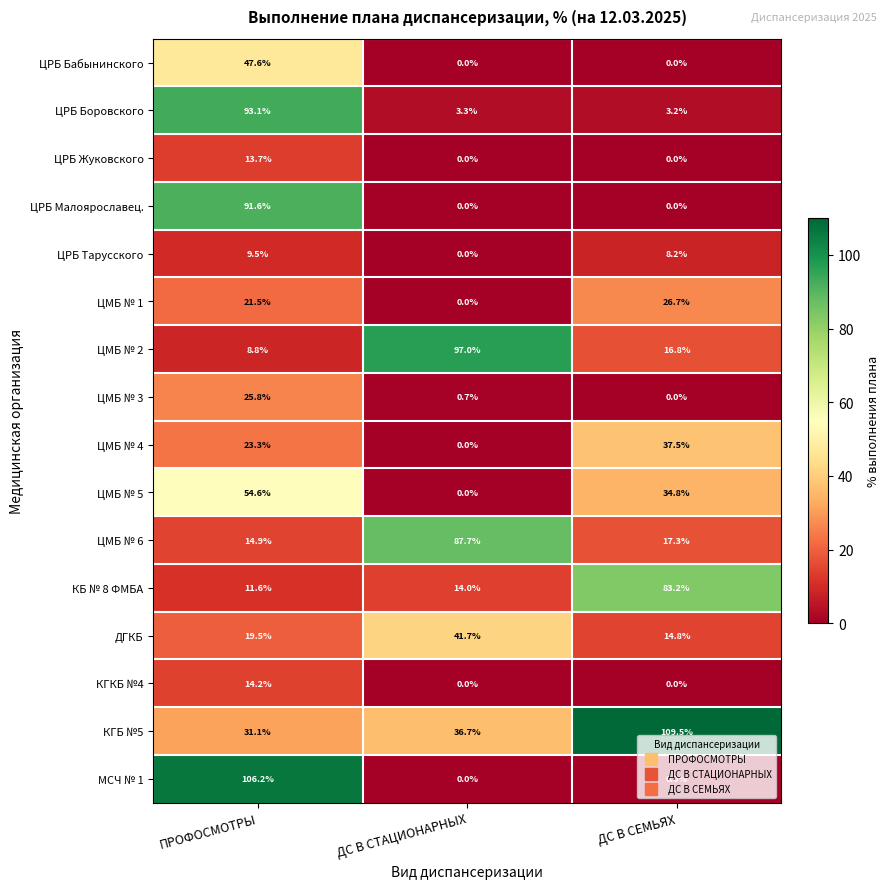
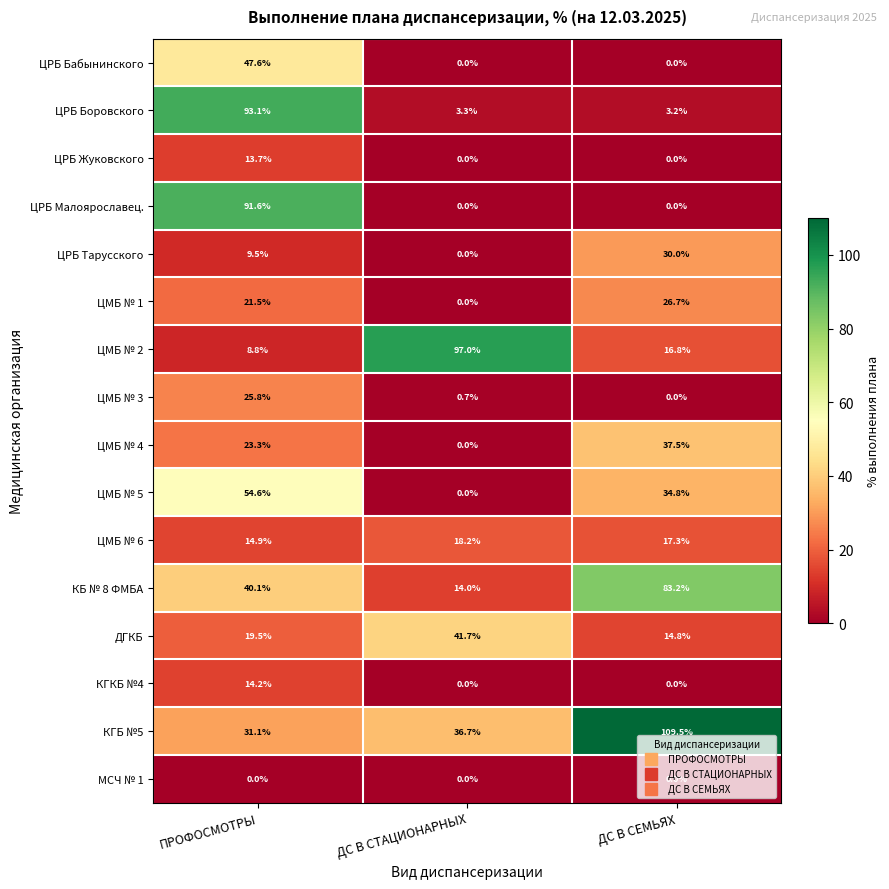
ЦРБ Тарусского, ДС В СЕМЬЯХ: 8.2% -> 30.0%
ЦМБ № 6, ДС В СТАЦИОНАРНЫХ: 87.7% -> 18.2%
КБ № 8 ФМБА, ПРОФОСМОТРЫ: 11.6% -> 40.1%
МСЧ № 1, ПРОФОСМОТРЫ: 106.2% -> 0.0%
